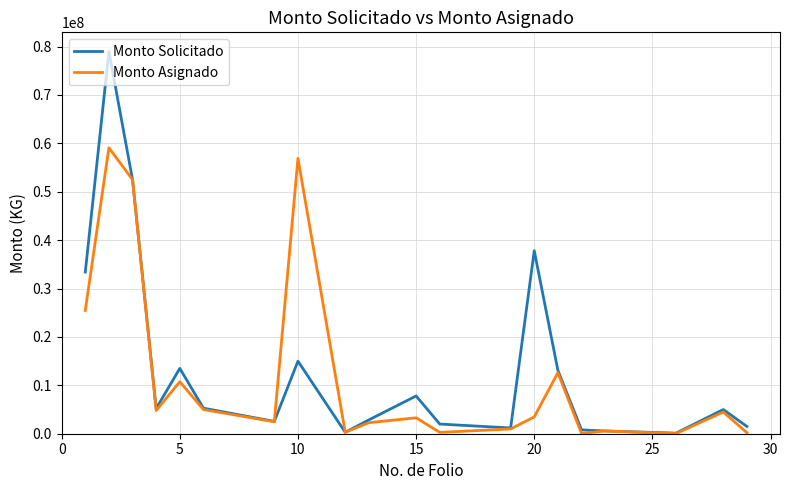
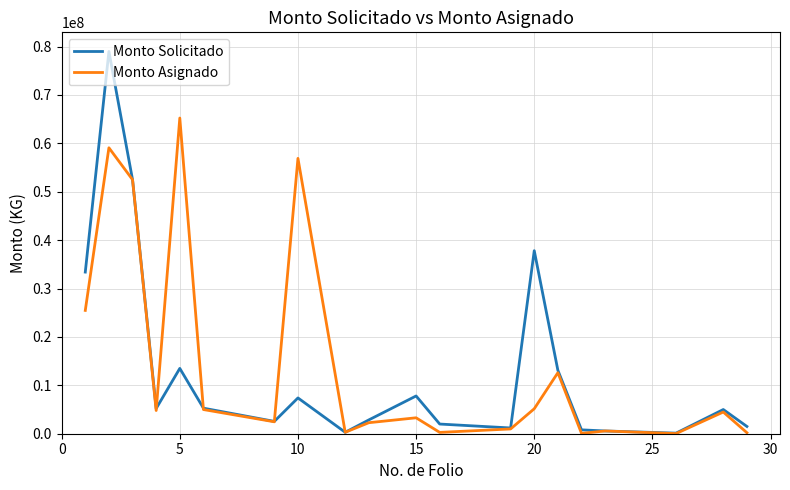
Monto Asignado, 5: 11000000 -> 65000000
Monto Solicitado, 10: 15000000 -> 7000000
Monto Asignado, 20: 3000000 -> 5000000
